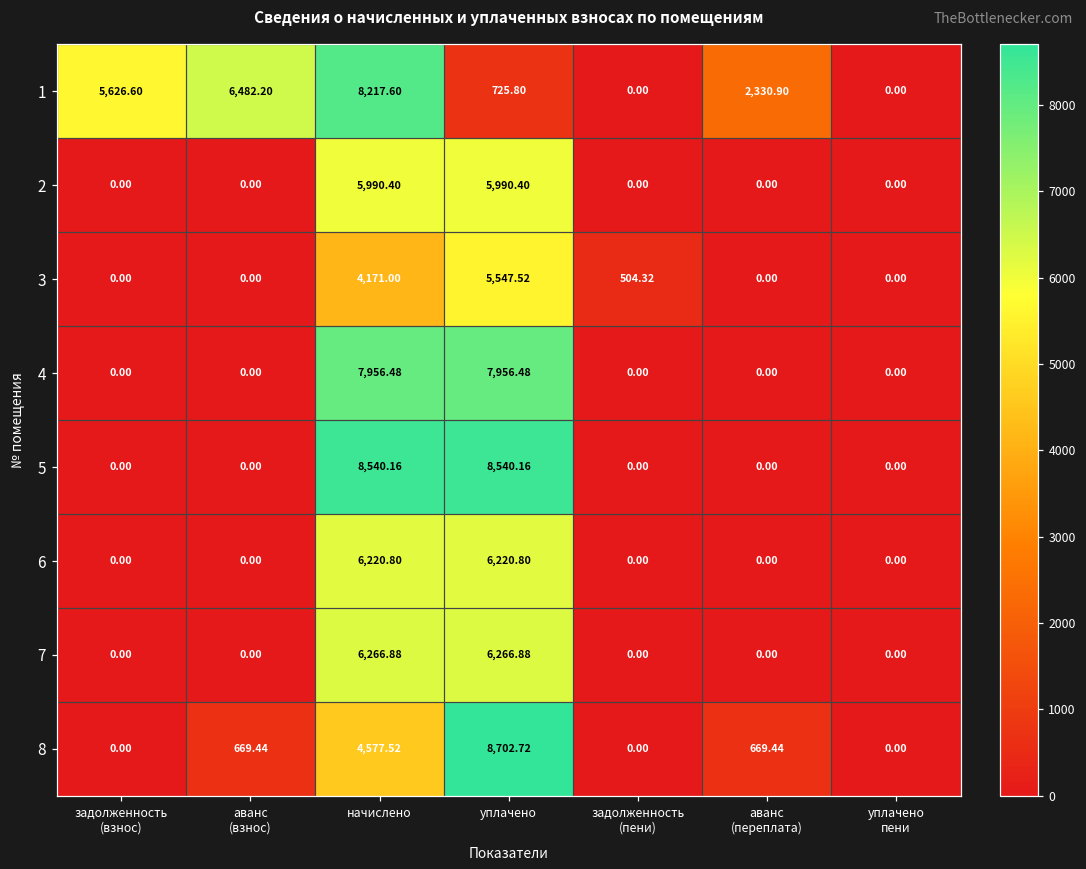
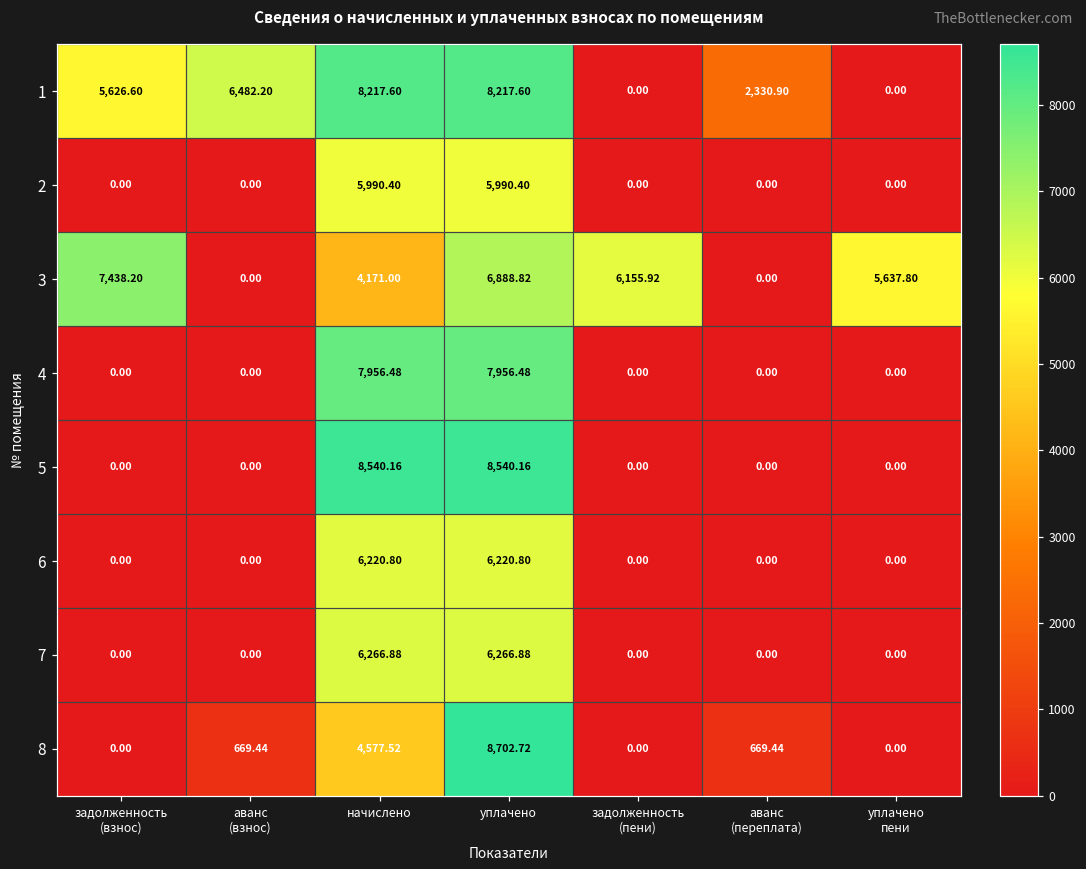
1, уплачено: 725.80 -> 8,217.60
3, задолженность (взнос): 0.00 -> 7,438.20
3, уплачено: 5,547.52 -> 6,888.82
3, задолженность (пени): 504.32 -> 6,155.92
3, уплачено пени: 0.00 -> 5,637.80
